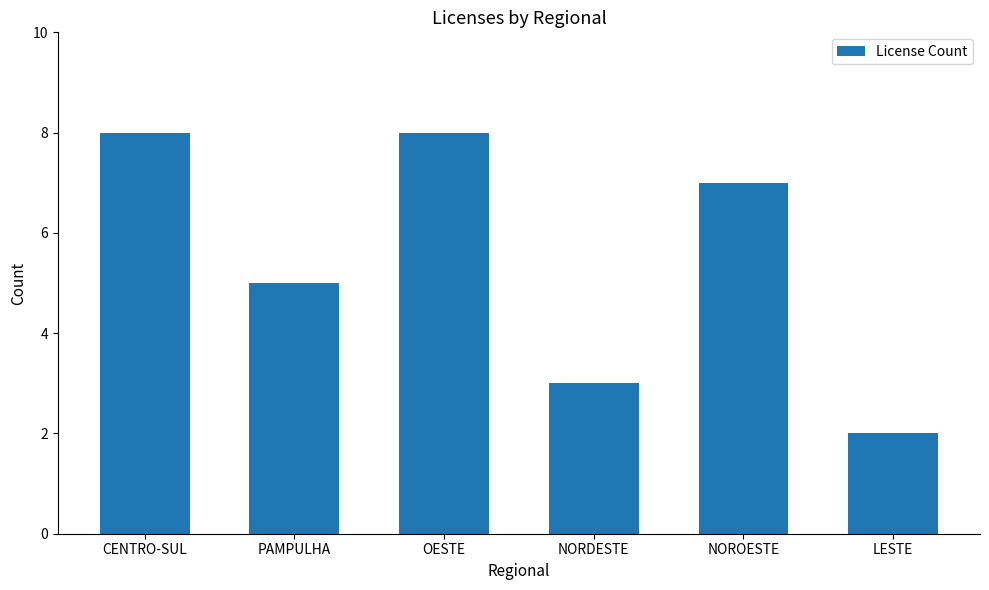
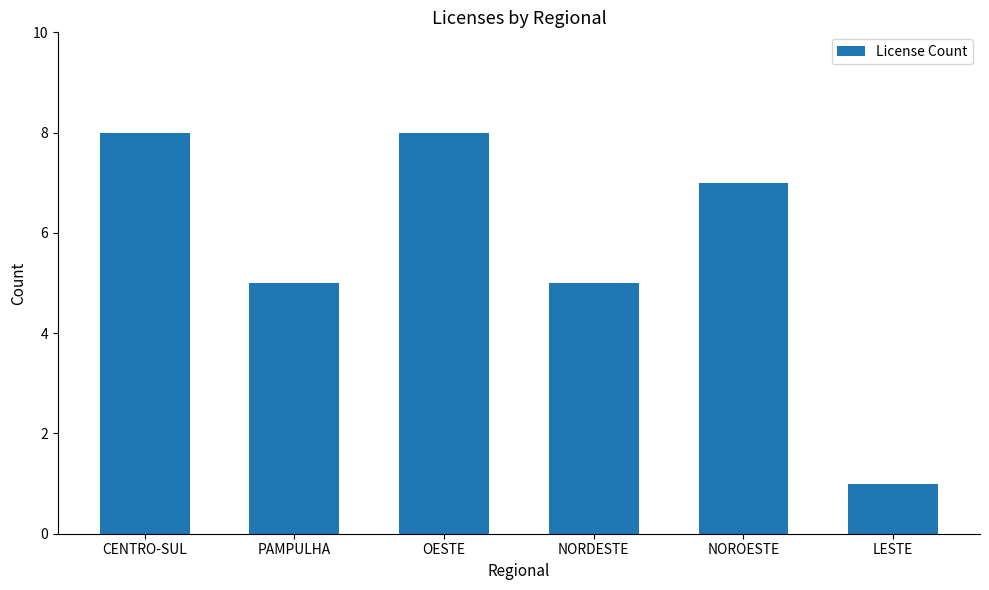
NORDESTE: 3 -> 5
LESTE: 2 -> 1
